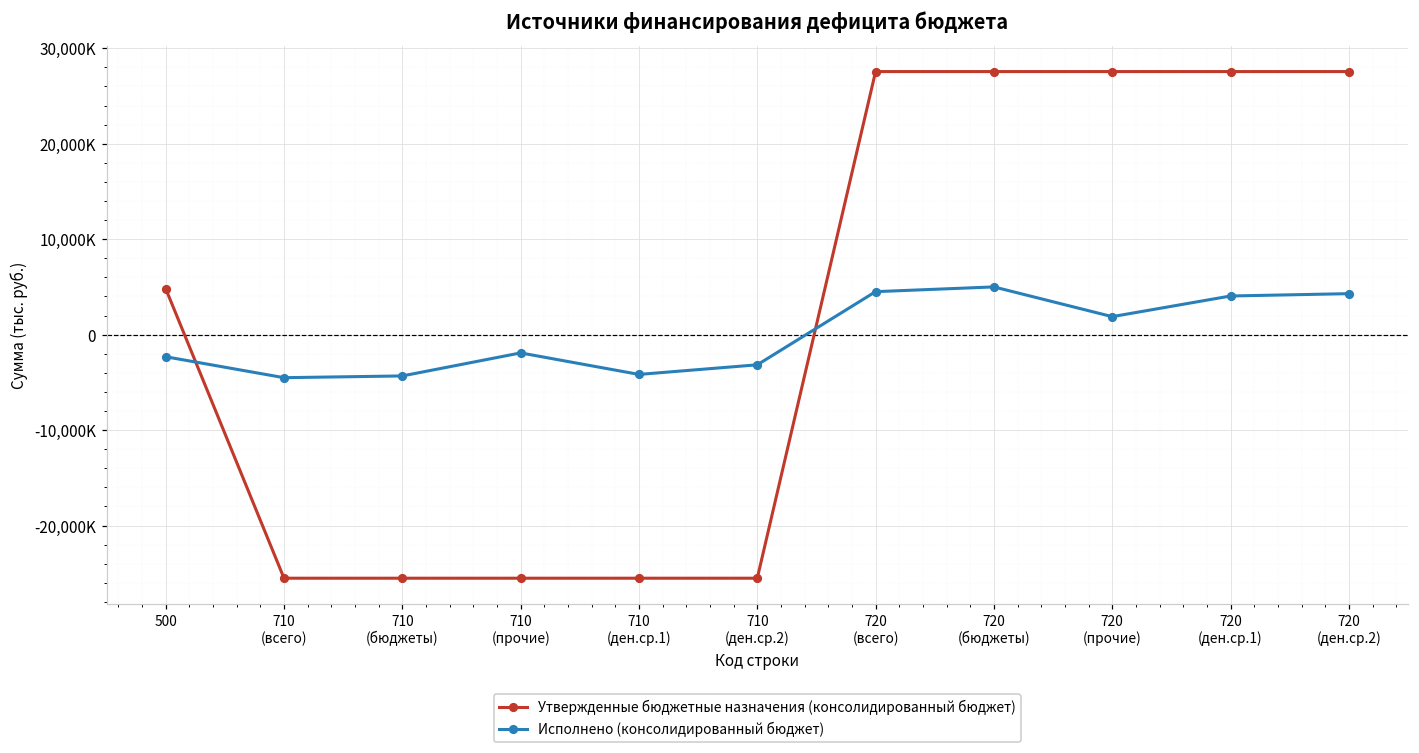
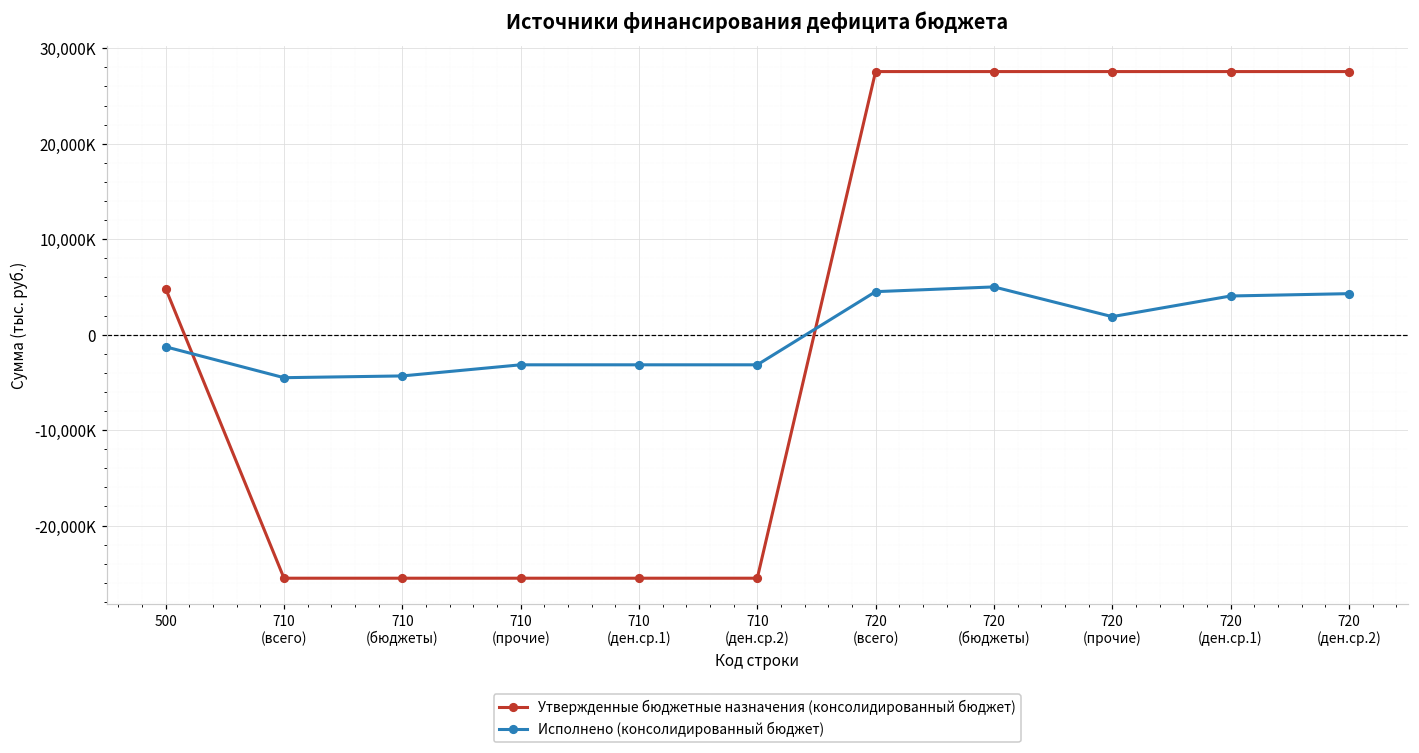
Исполнено (консолидированный бюджет), 500: -2,000,000 -> -1,000,000
Исполнено (консолидированный бюджет), 710 (прочие): -2,000,000 -> -3,000,000
Исполнено (консолидированный бюджет), 710 (ден.ср.1): -4,000,000 -> -3,000,000
